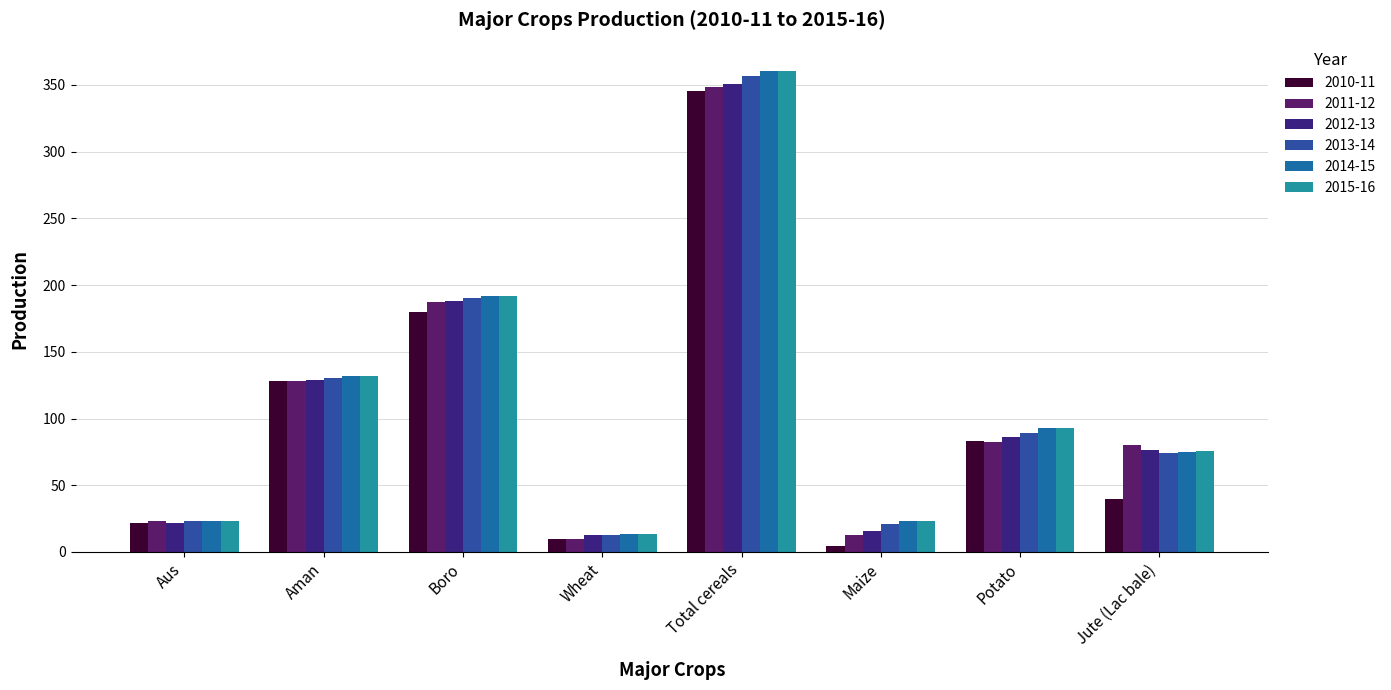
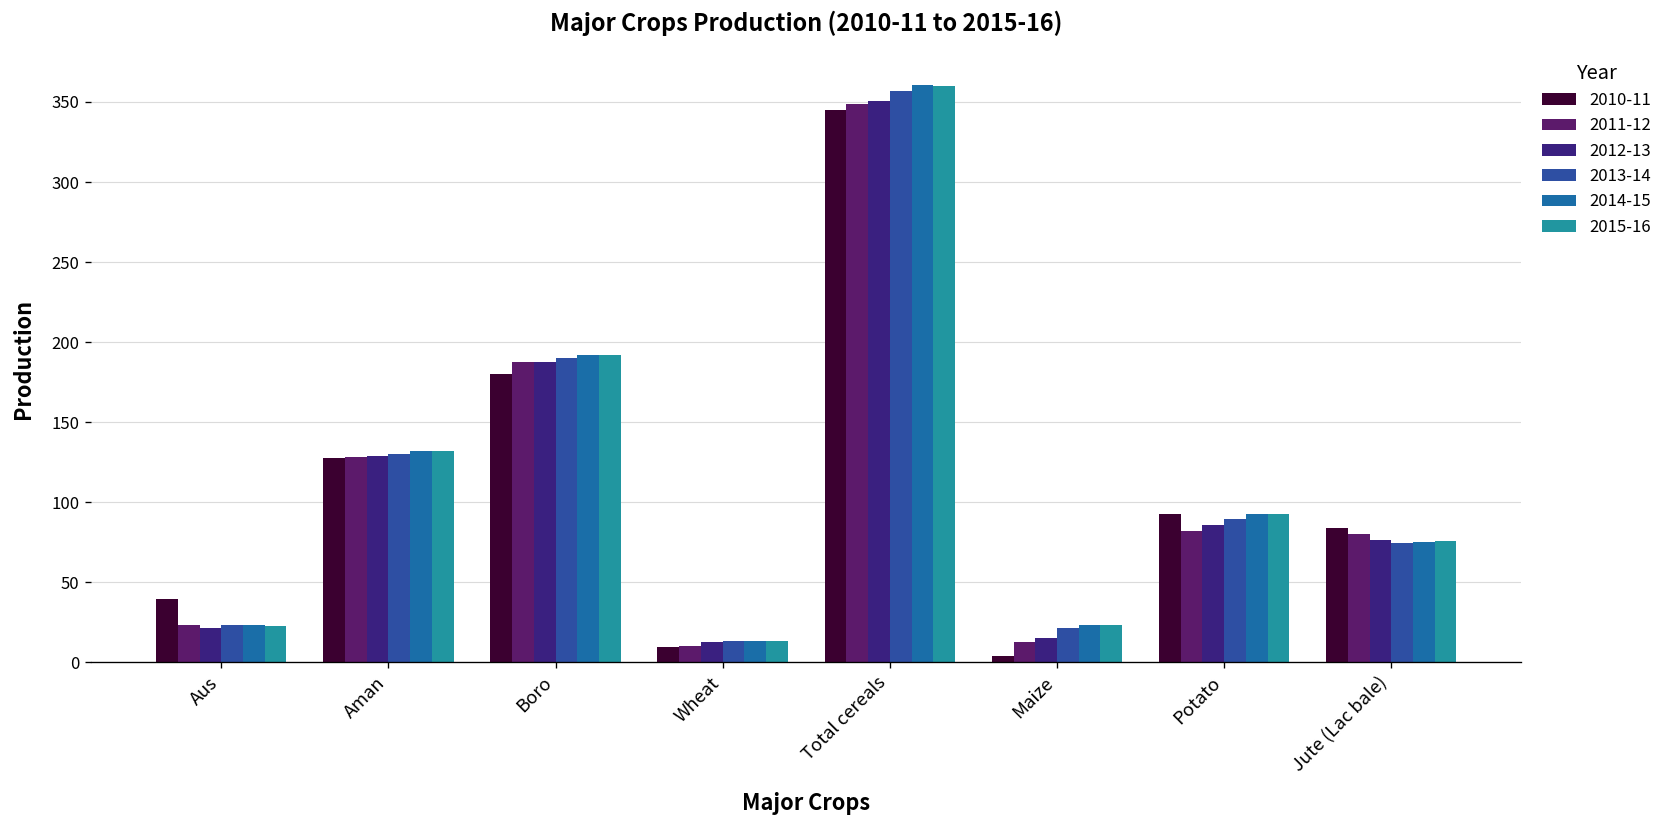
2010-11, Aus: 21 -> 40
2010-11, Potato: 83 -> 93
2010-11, Jute (Lac bale): 39 -> 84
